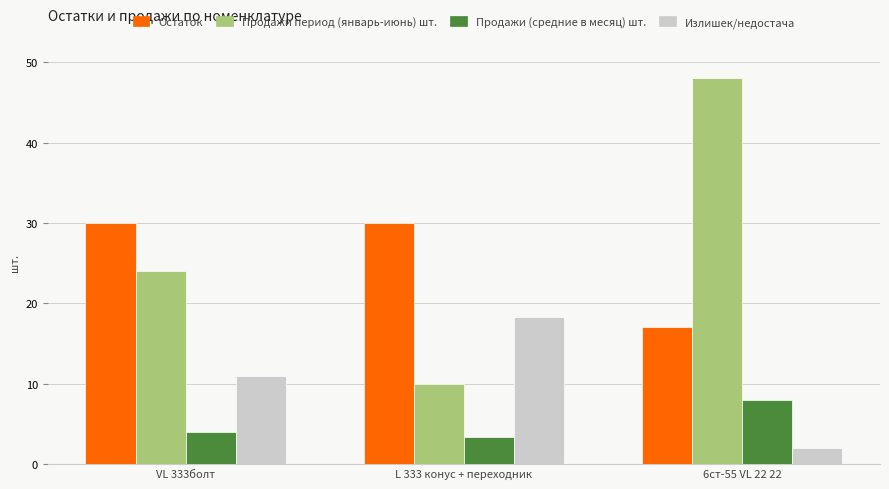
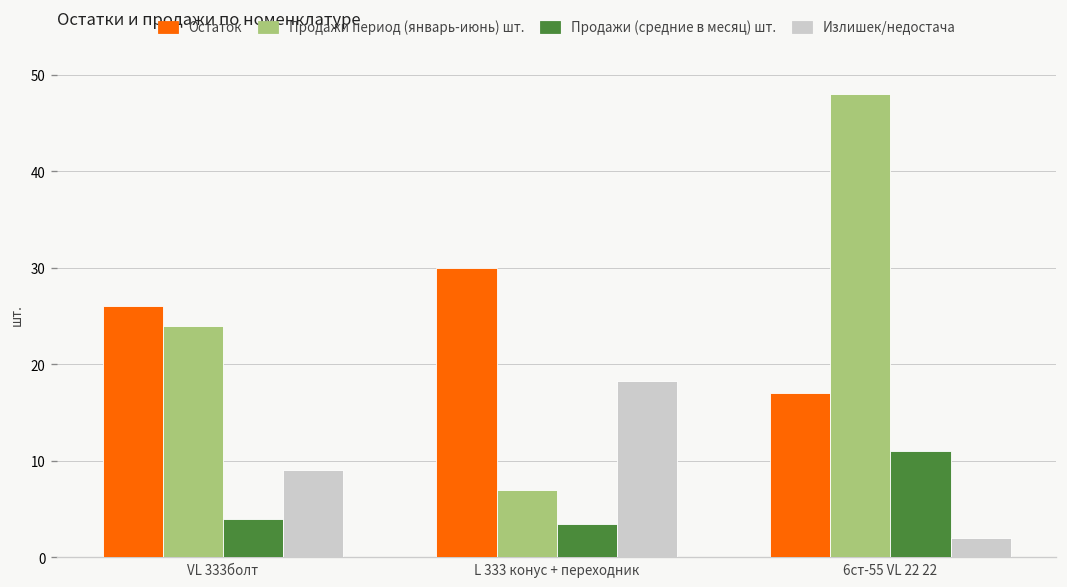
Остаток, VL 333болт: 30 -> 26
Излишек/недостача, VL 333болт: 11 -> 9
Продажи период (январь-июнь) шт., L 333 конус + переходник: 10 -> 7
Продажи (средние в месяц) шт., 6ст-55 VL 22 22: 8 -> 11
